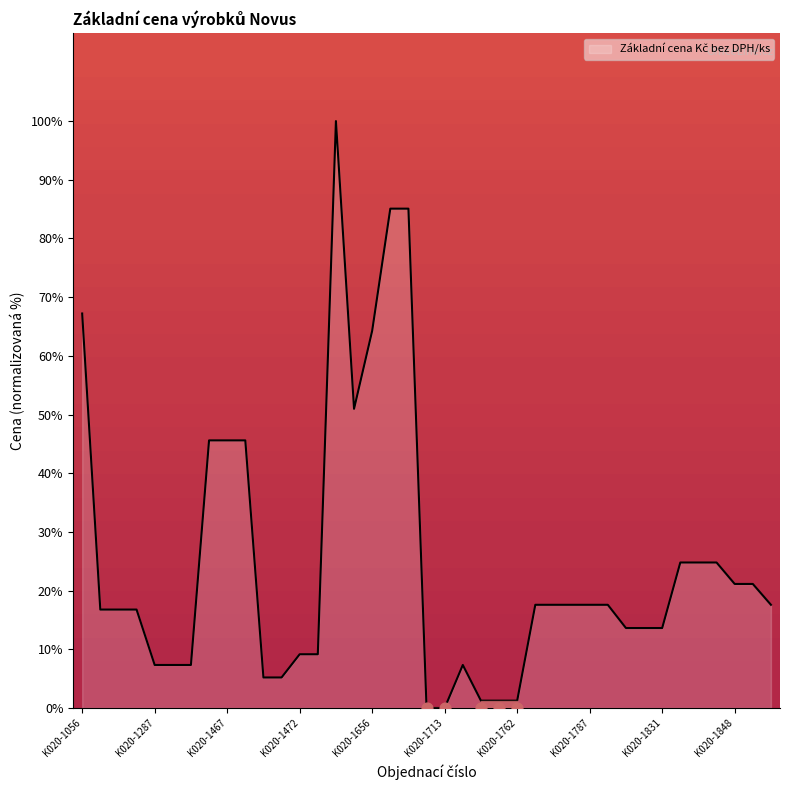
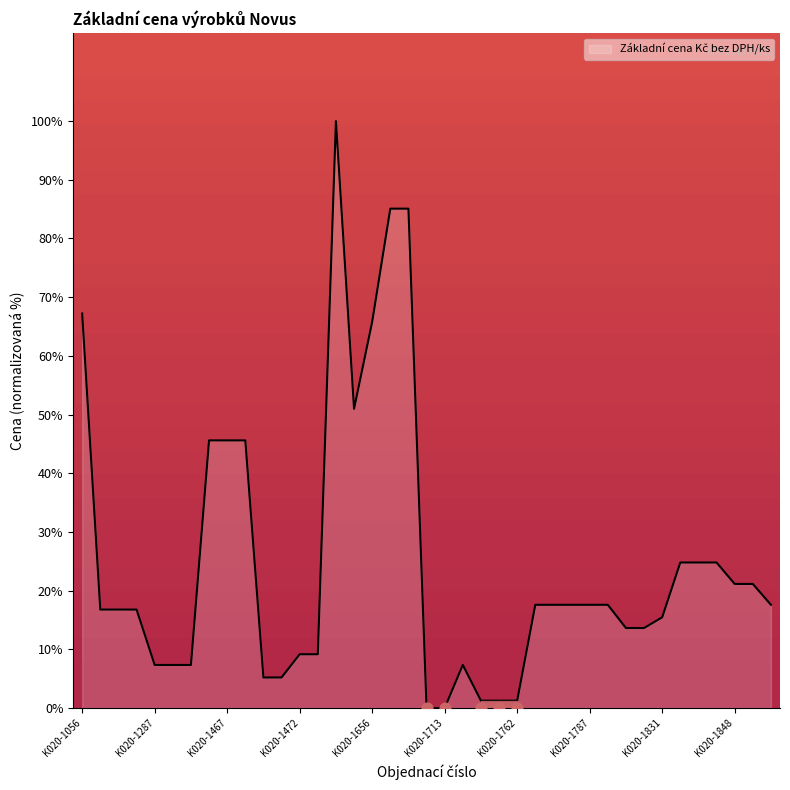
Základní cena Kč bez DPH/ks, K020-1656: 64% -> 66%
Základní cena Kč bez DPH/ks, K020-1831: 14% -> 15%
